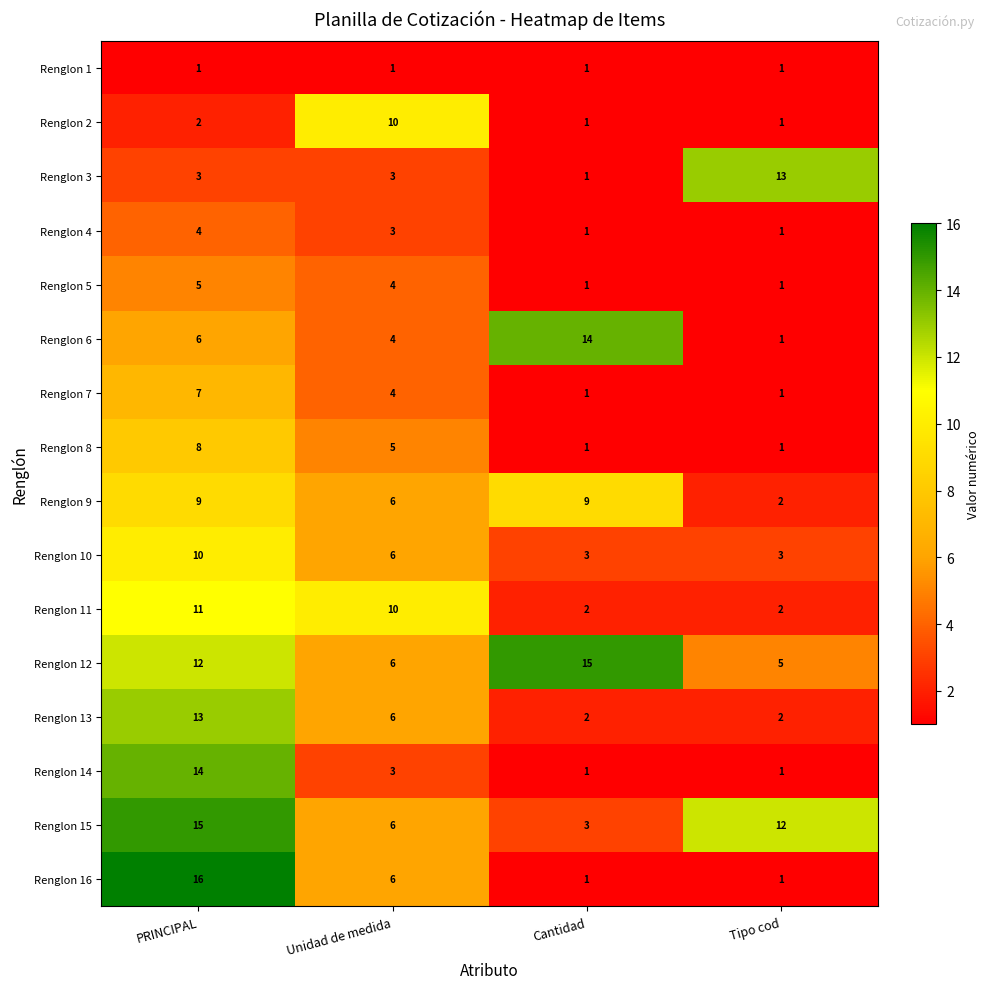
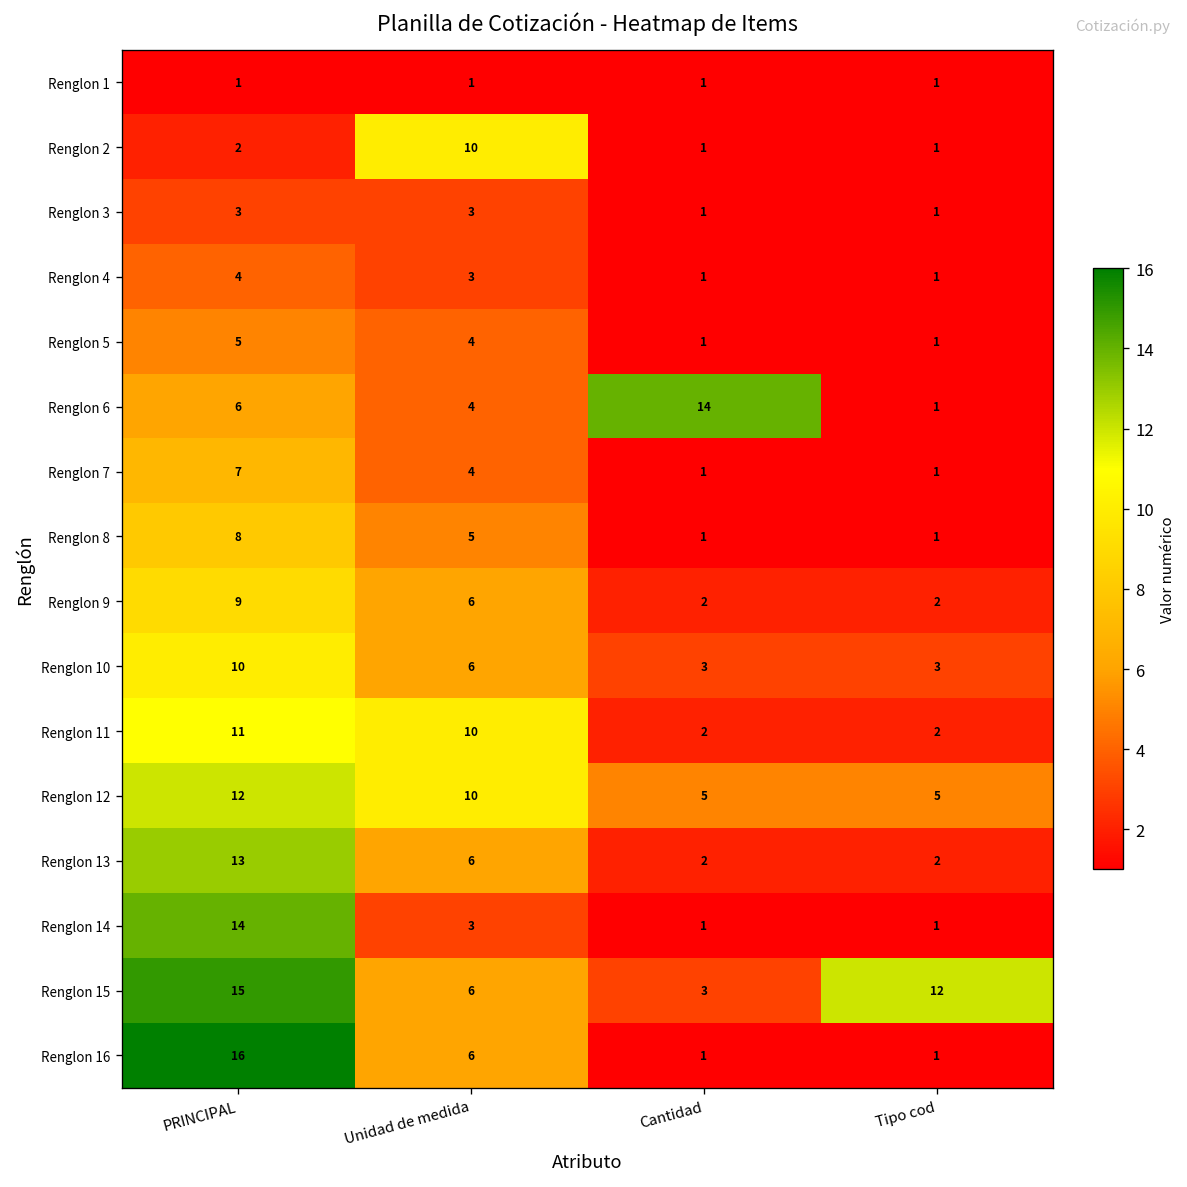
Renglon 3, Tipo cod: 13 -> 1
Renglon 9, Cantidad: 9 -> 2
Renglon 12, Unidad de medida: 6 -> 10
Renglon 12, Cantidad: 15 -> 5
